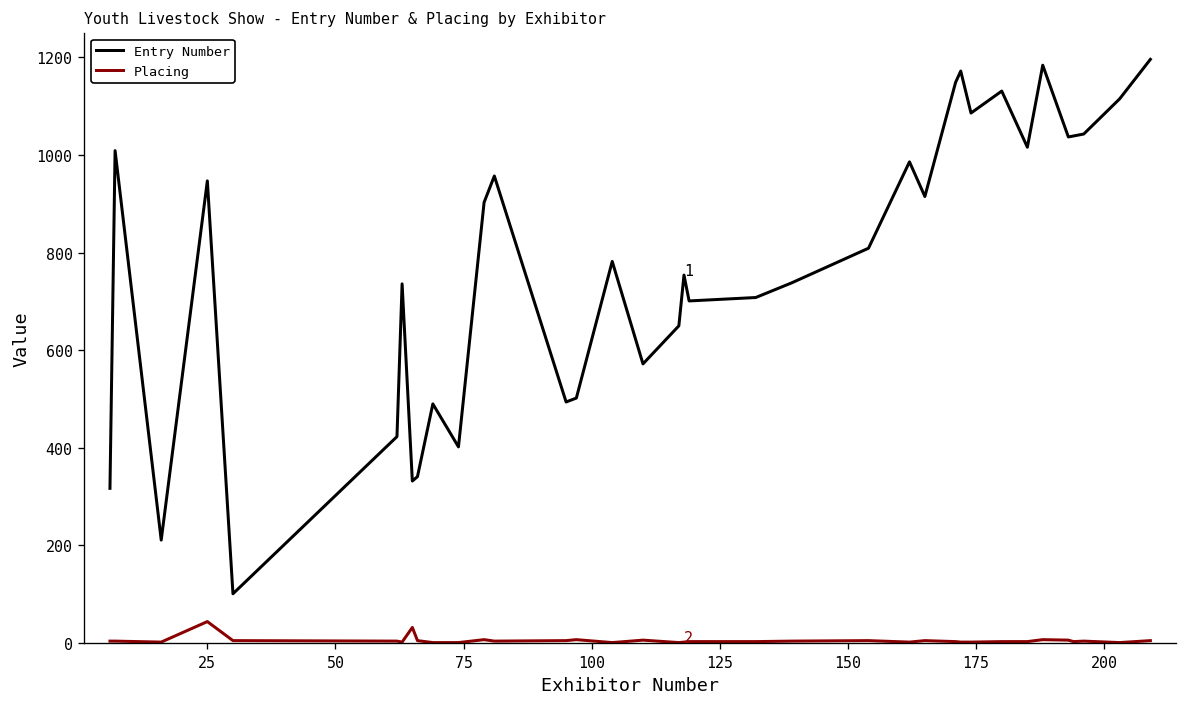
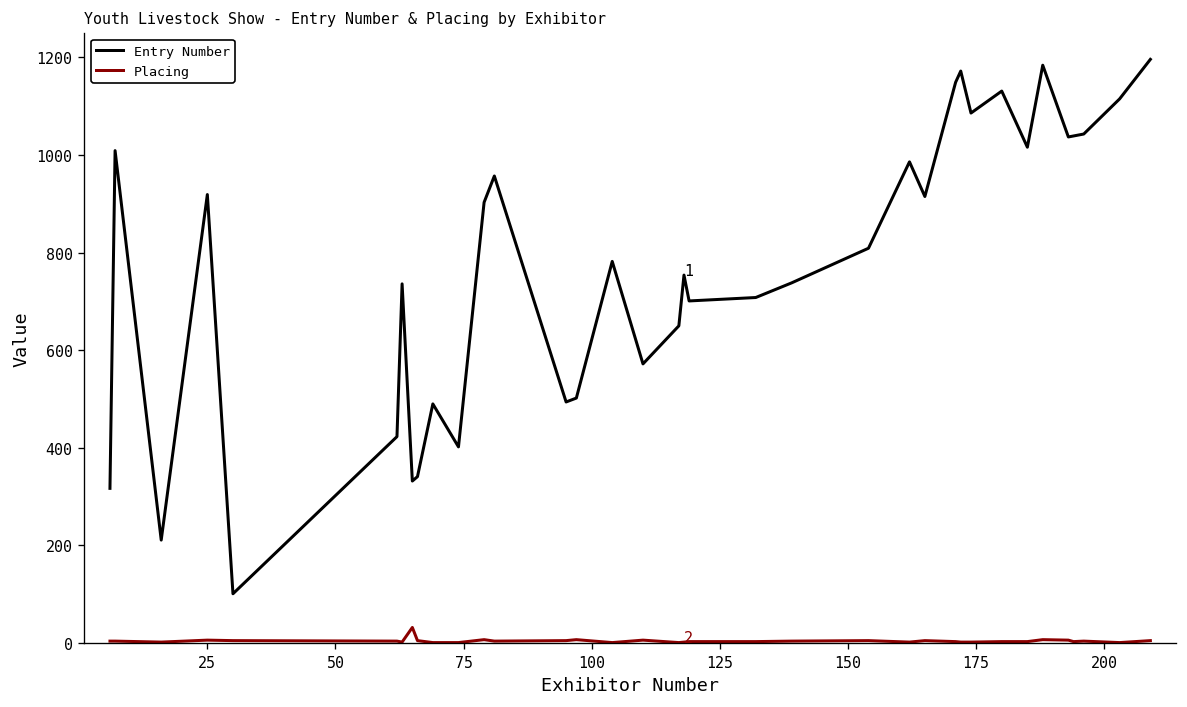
Entry Number, 25: 950 -> 920
Placing, 25: 40 -> 10
